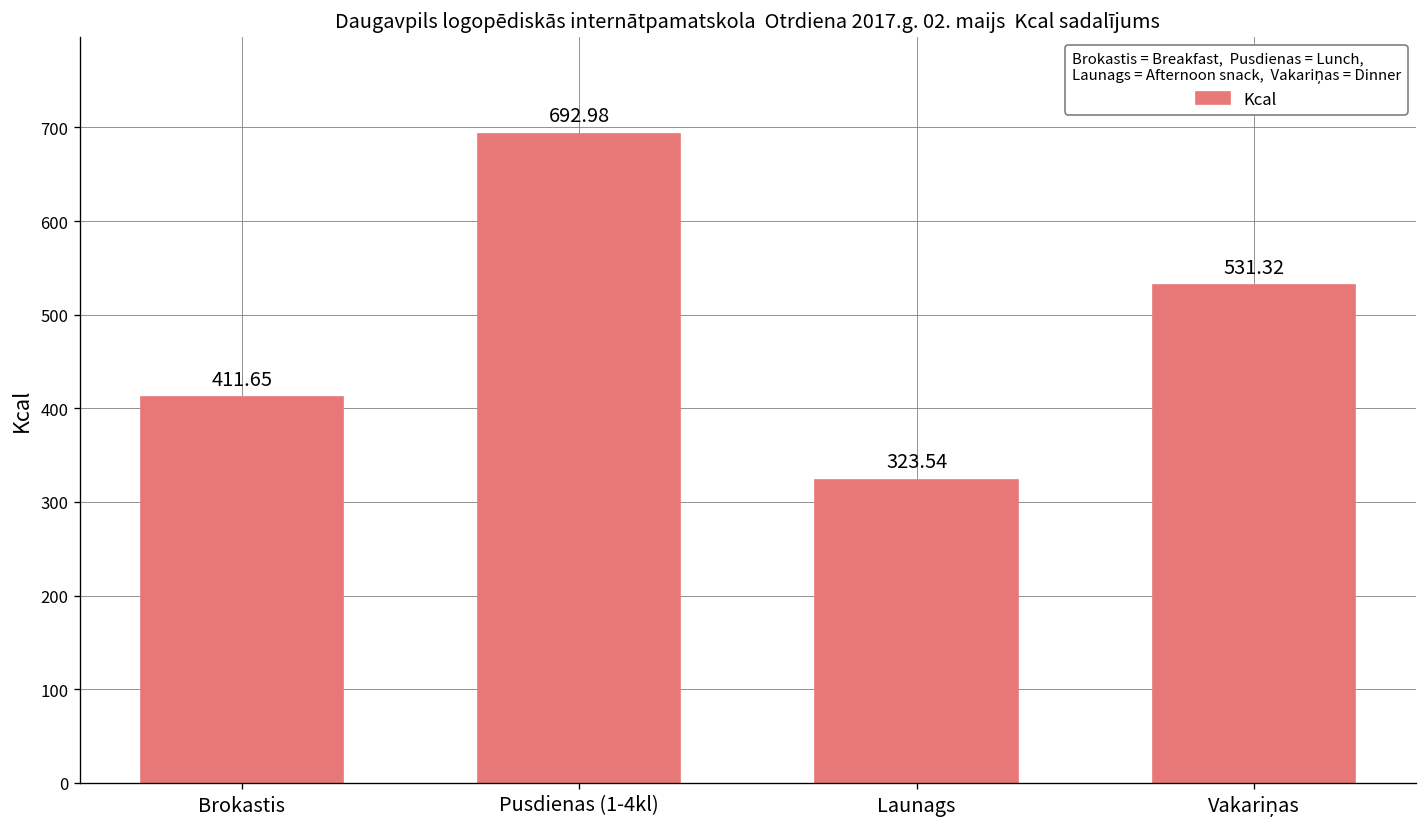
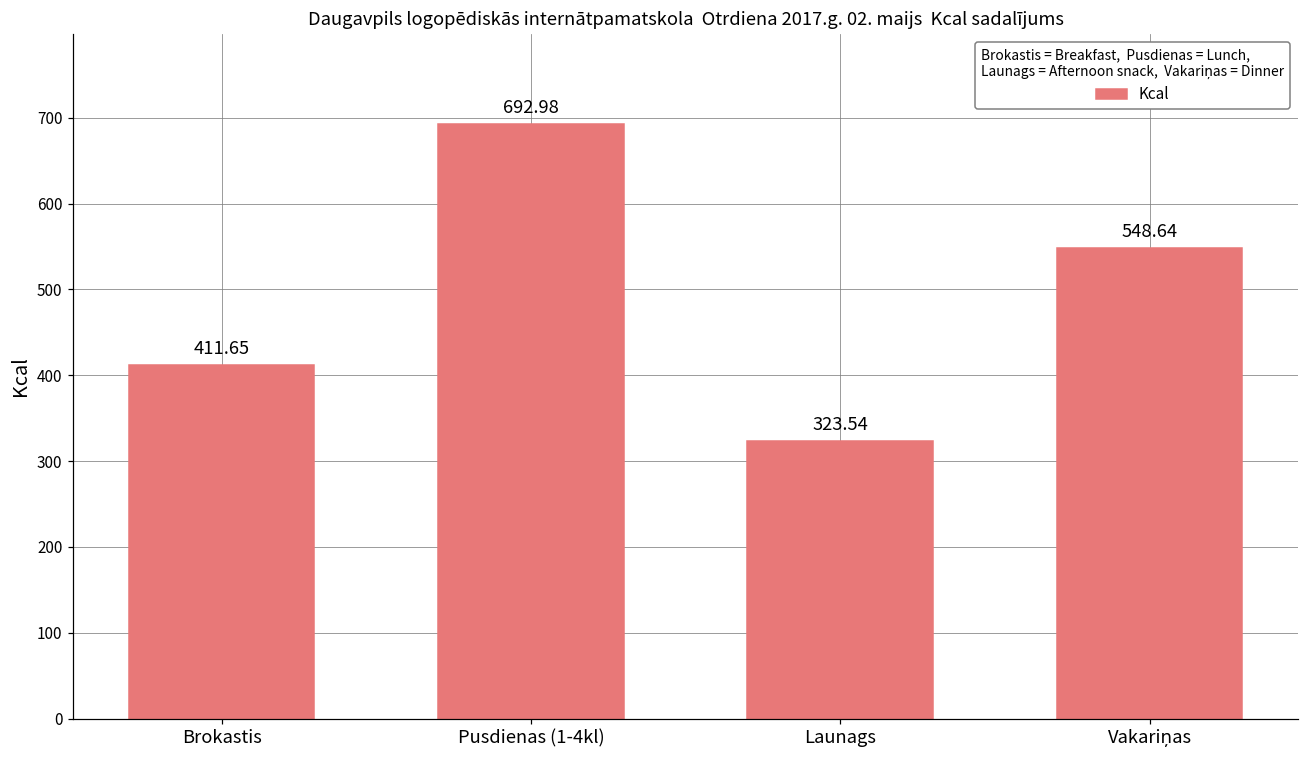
Vakariņas: 531.32 -> 548.64
